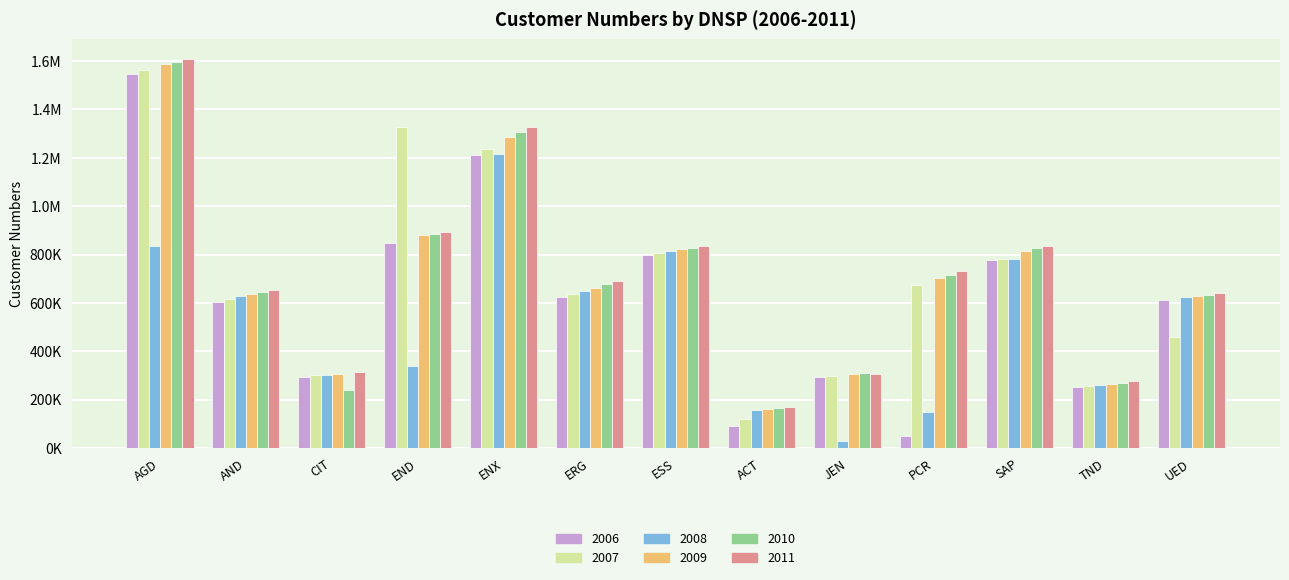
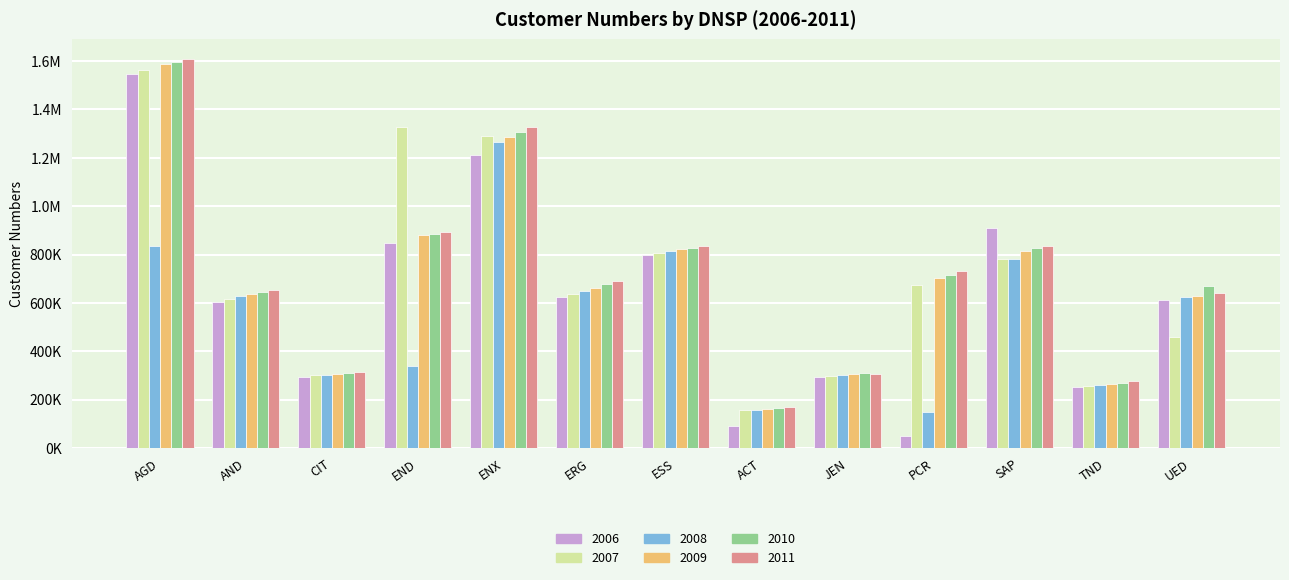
2010, CIT: 240000 -> 310000
2007, ENX: 1240000 -> 1290000
2008, ENX: 1210000 -> 1260000
2007, ACT: 120000 -> 160000
2008, JEN: 30000 -> 300000
2006, SAP: 780000 -> 910000
2010, UED: 630000 -> 670000
